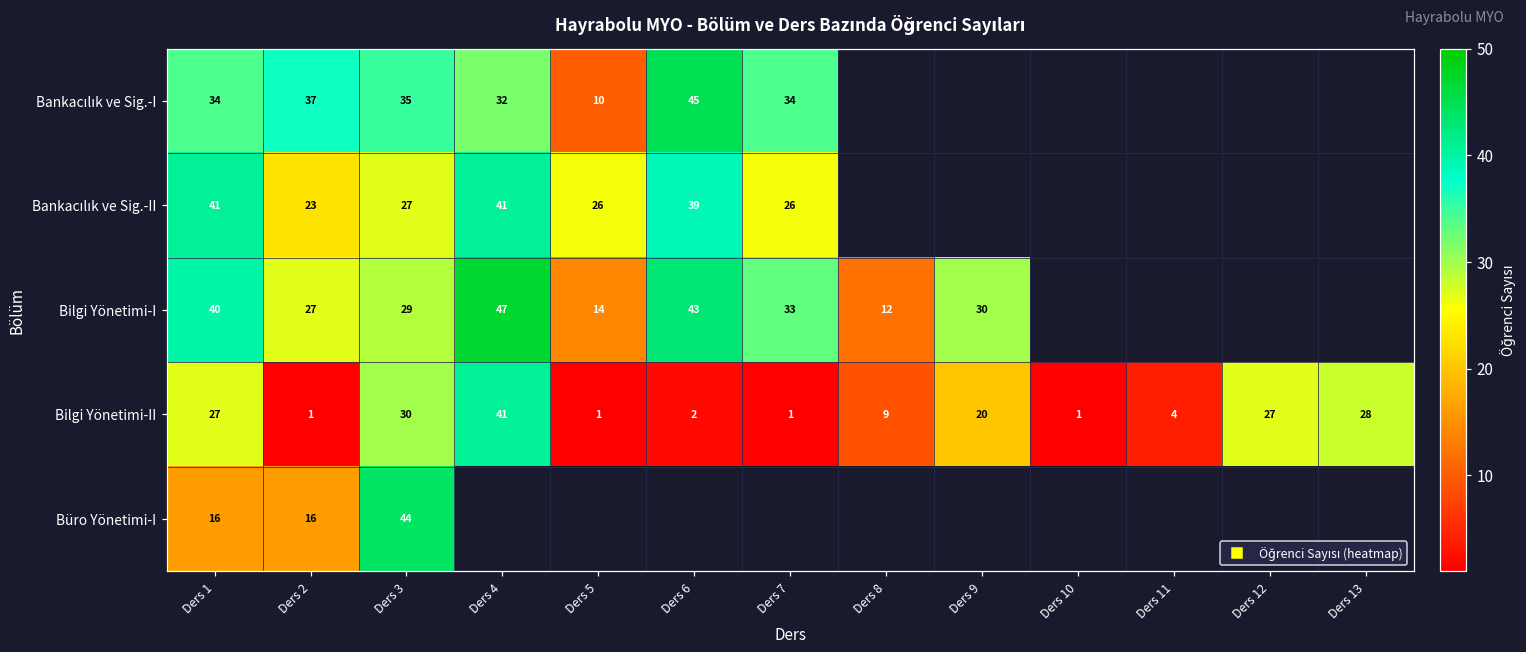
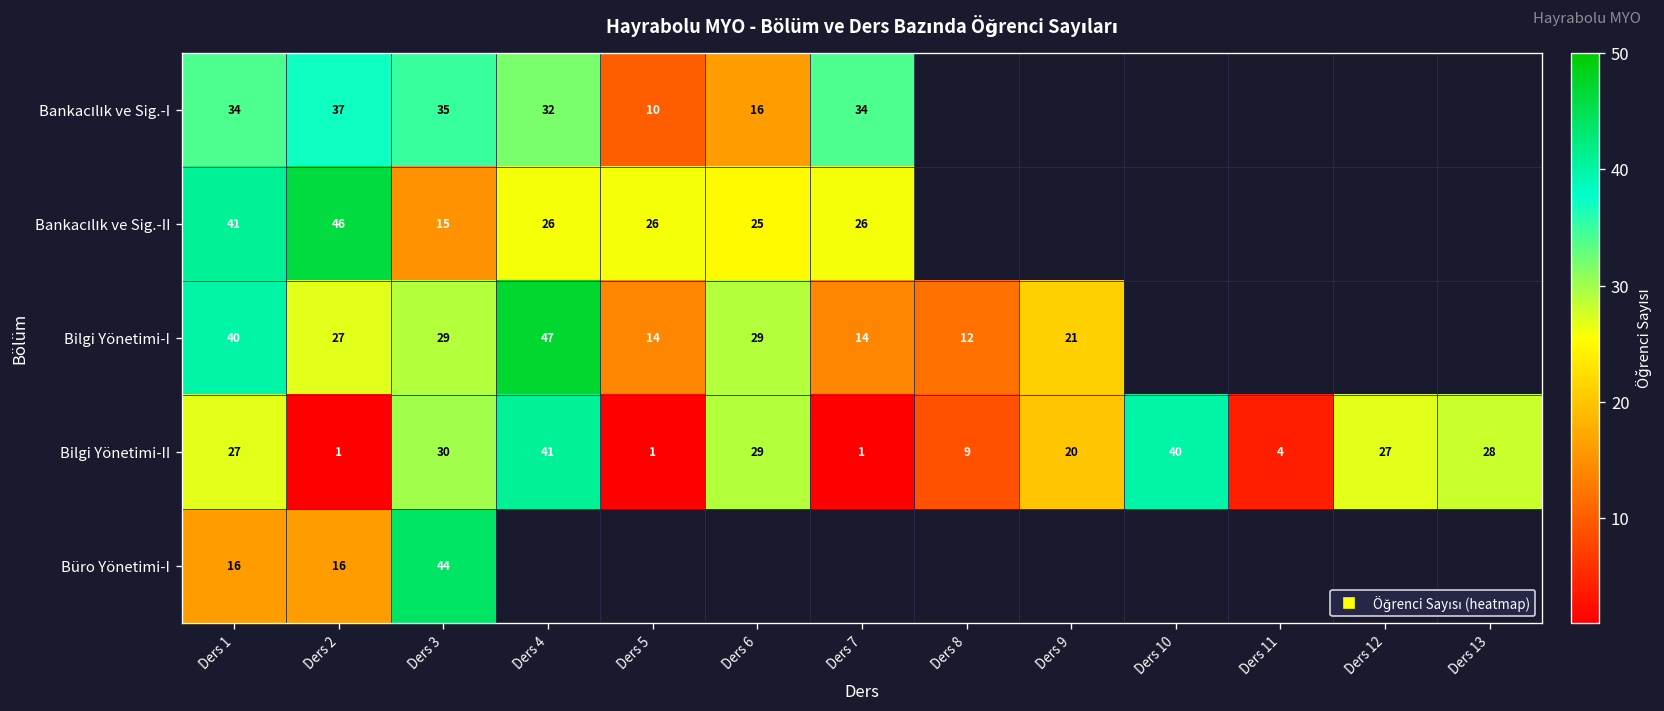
Bankacılık ve Sig.-I, Ders 6: 45 -> 16
Bankacılık ve Sig.-II, Ders 2: 23 -> 46
Bankacılık ve Sig.-II, Ders 3: 27 -> 15
Bankacılık ve Sig.-II, Ders 4: 41 -> 26
Bankacılık ve Sig.-II, Ders 6: 39 -> 25
Bilgi Yönetimi-I, Ders 6: 43 -> 29
Bilgi Yönetimi-I, Ders 7: 33 -> 14
Bilgi Yönetimi-I, Ders 9: 30 -> 21
Bilgi Yönetimi-II, Ders 6: 2 -> 29
Bilgi Yönetimi-II, Ders 10: 1 -> 40
